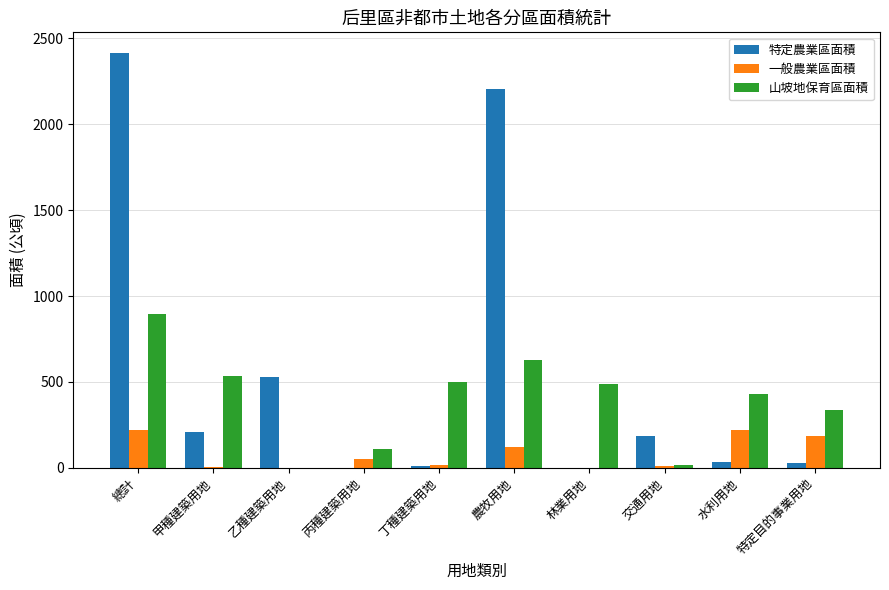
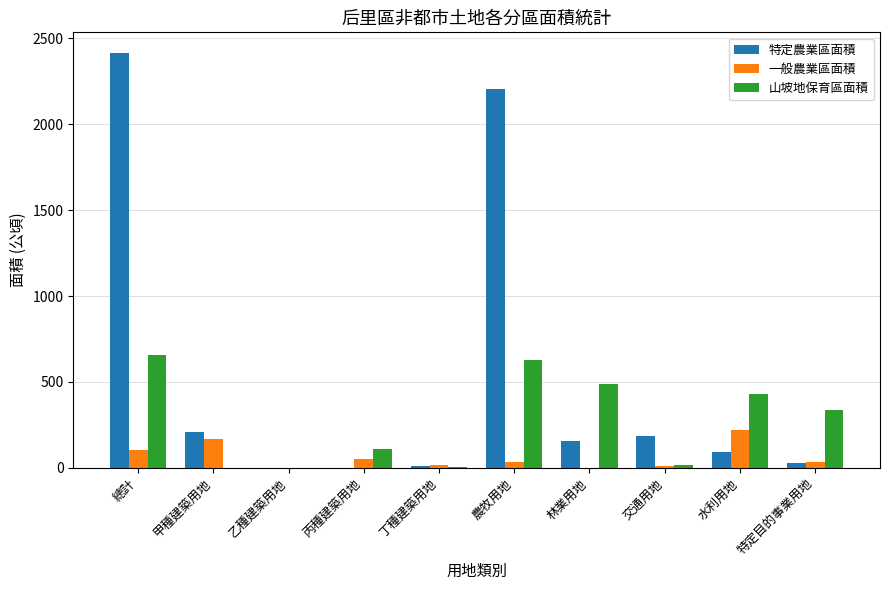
一般農業區面積, 總計: 220 -> 100
山坡地保育區面積, 總計: 900 -> 650
一般農業區面積, 甲種建築用地: 10 -> 170
山坡地保育區面積, 甲種建築用地: 540 -> 0
特定農業區面積, 乙種建築用地: 530 -> 0
山坡地保育區面積, 丁種建築用地: 500 -> 10
一般農業區面積, 農牧用地: 120 -> 30
特定農業區面積, 林業用地: 0 -> 160
特定農業區面積, 水利用地: 30 -> 90
一般農業區面積, 特定目的事業用地: 180 -> 40
